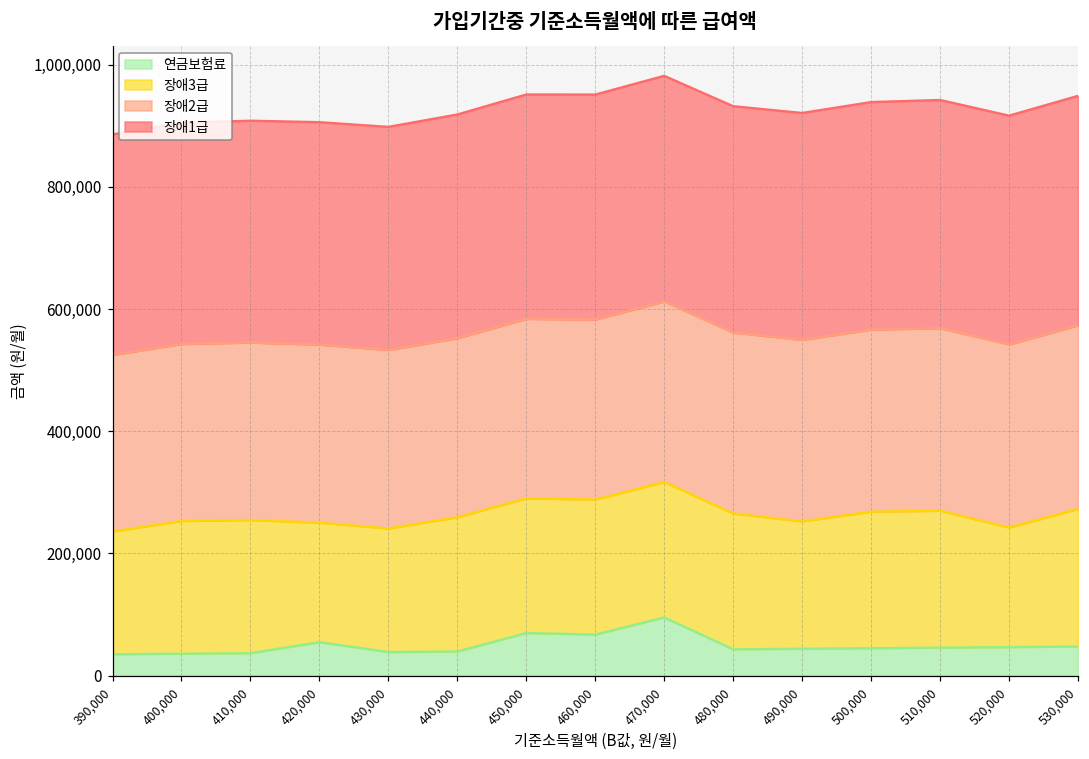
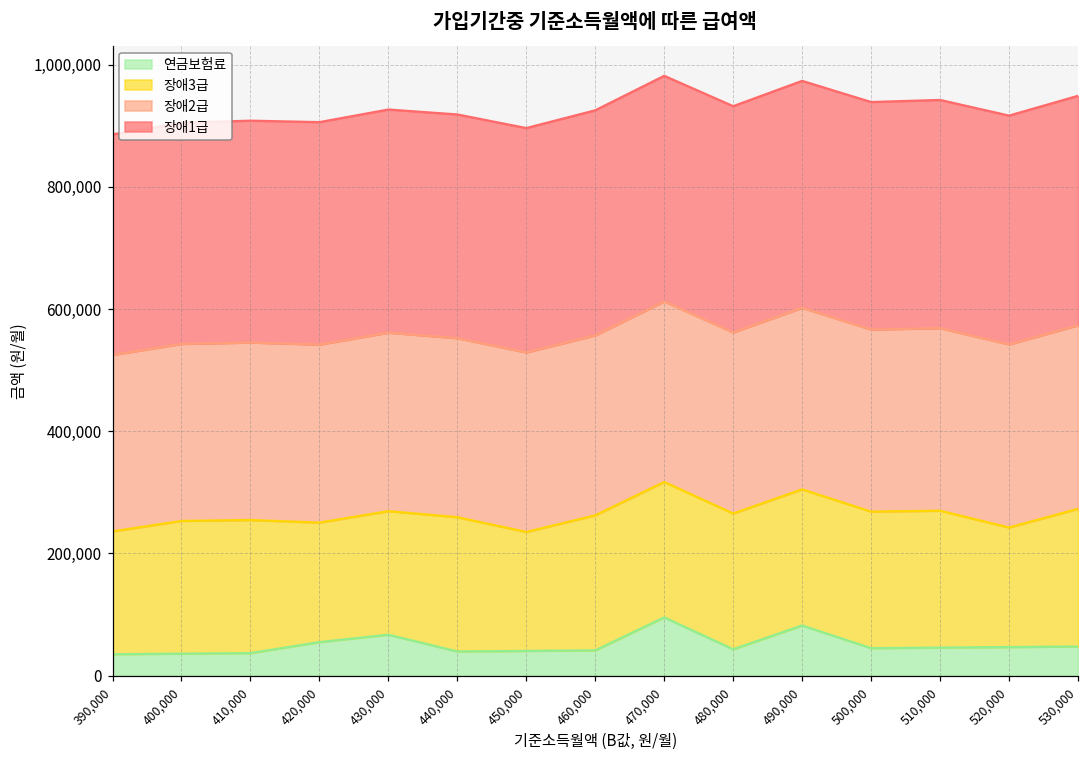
연금보험료, 430,000: 40,000 -> 70,000
연금보험료, 450,000: 70,000 -> 40,000
장애3급, 450,000: 220,000 -> 190,000
연금보험료, 460,000: 70,000 -> 40,000
연금보험료, 490,000: 40,000 -> 80,000
장애3급, 490,000: 210,000 -> 220,000
